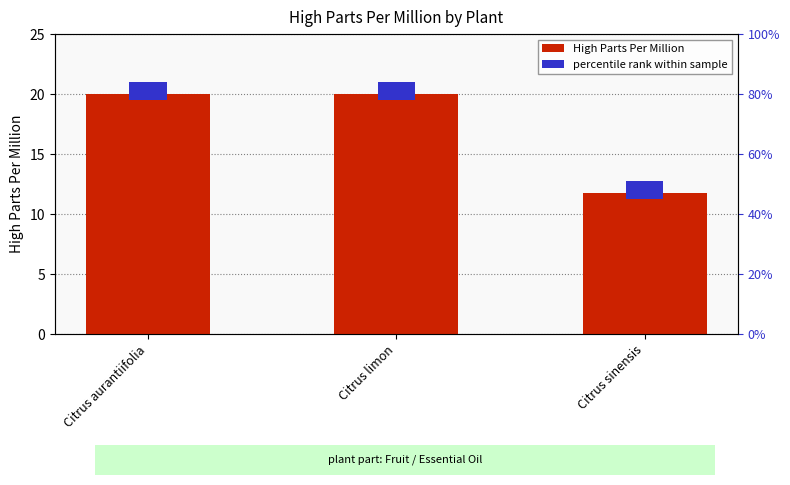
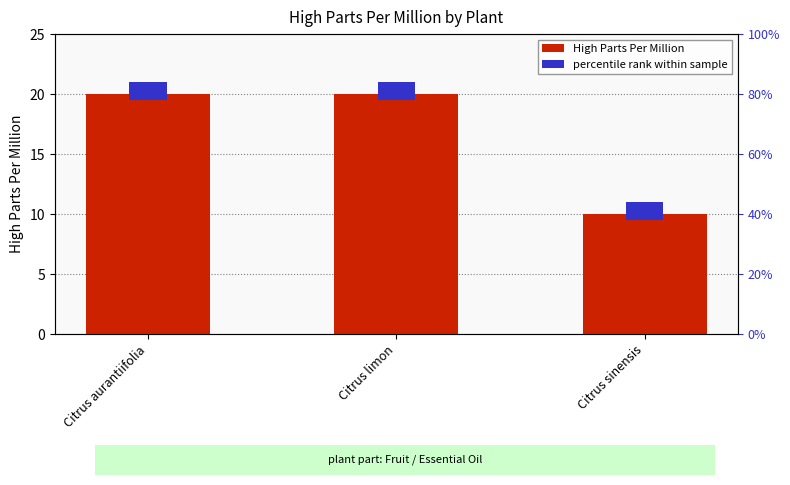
High Parts Per Million, Citrus sinensis: 11.8 -> 10.0
